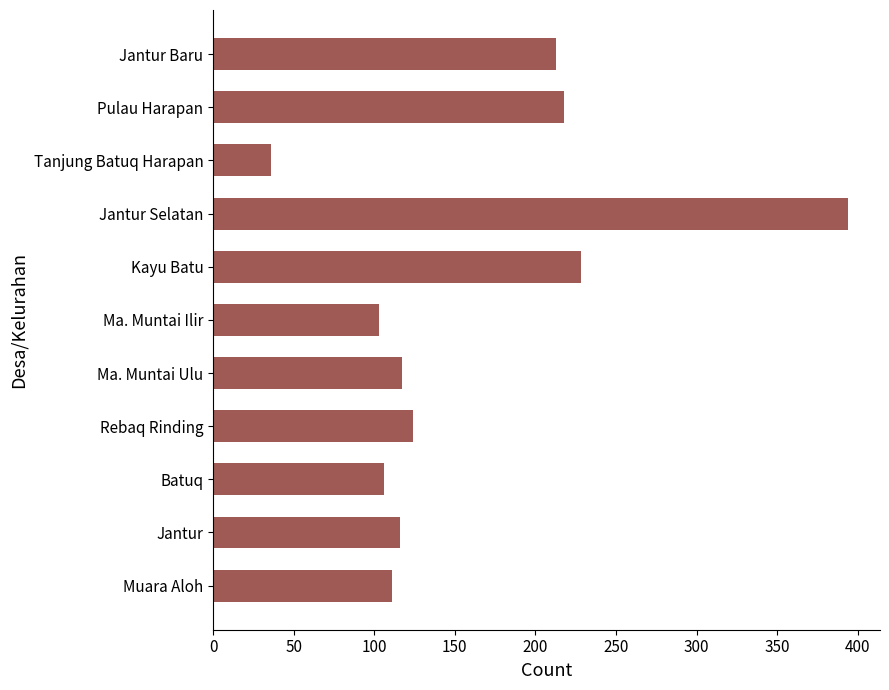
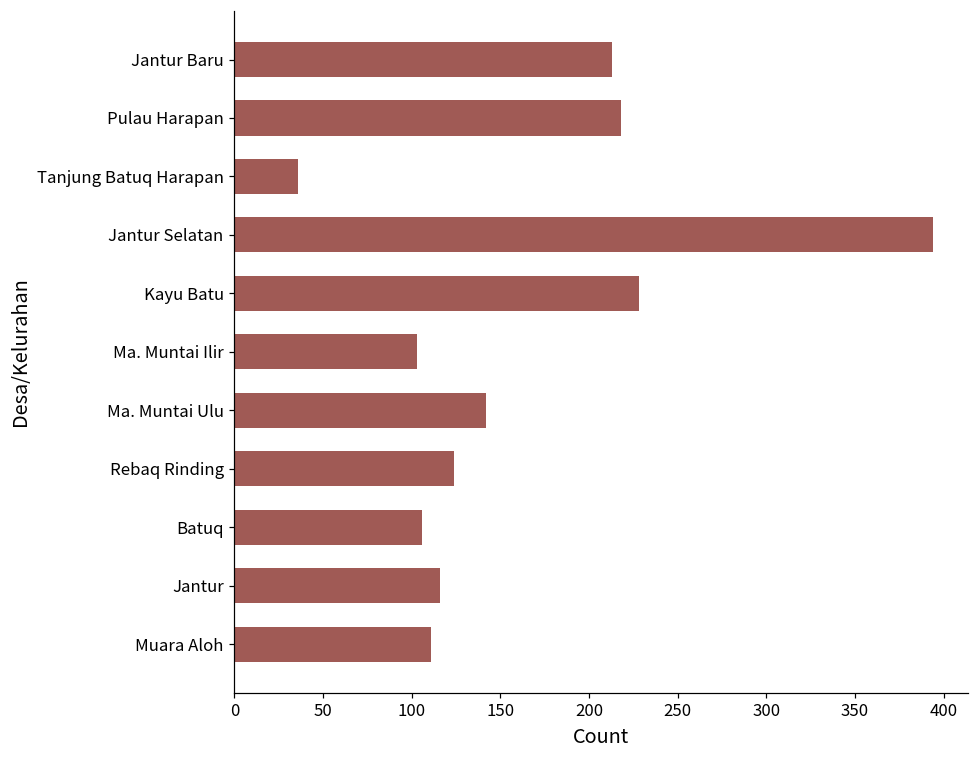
Ma. Muntai Ulu: 117 -> 142
